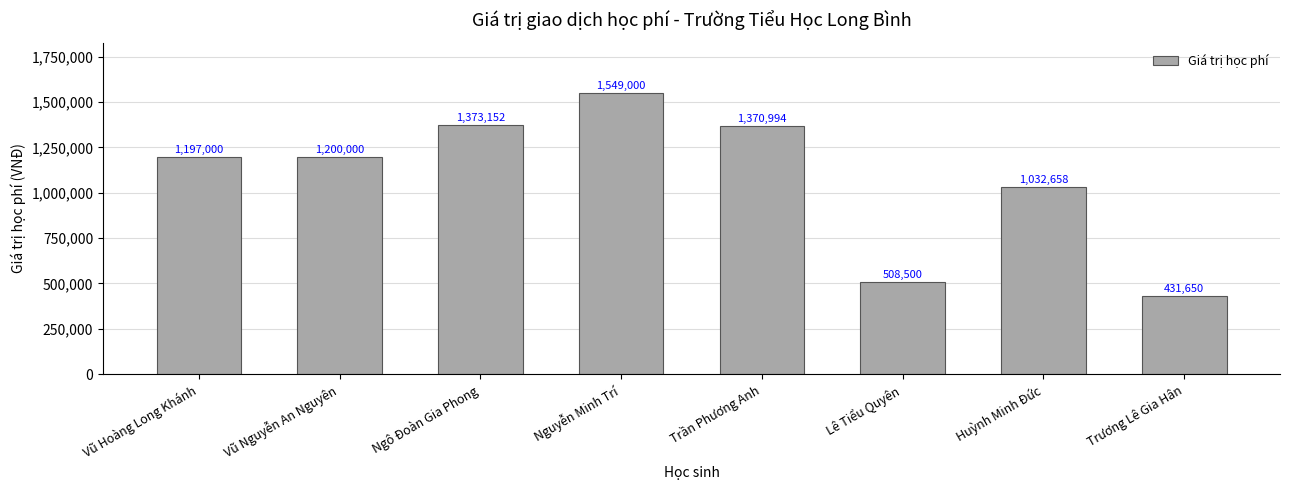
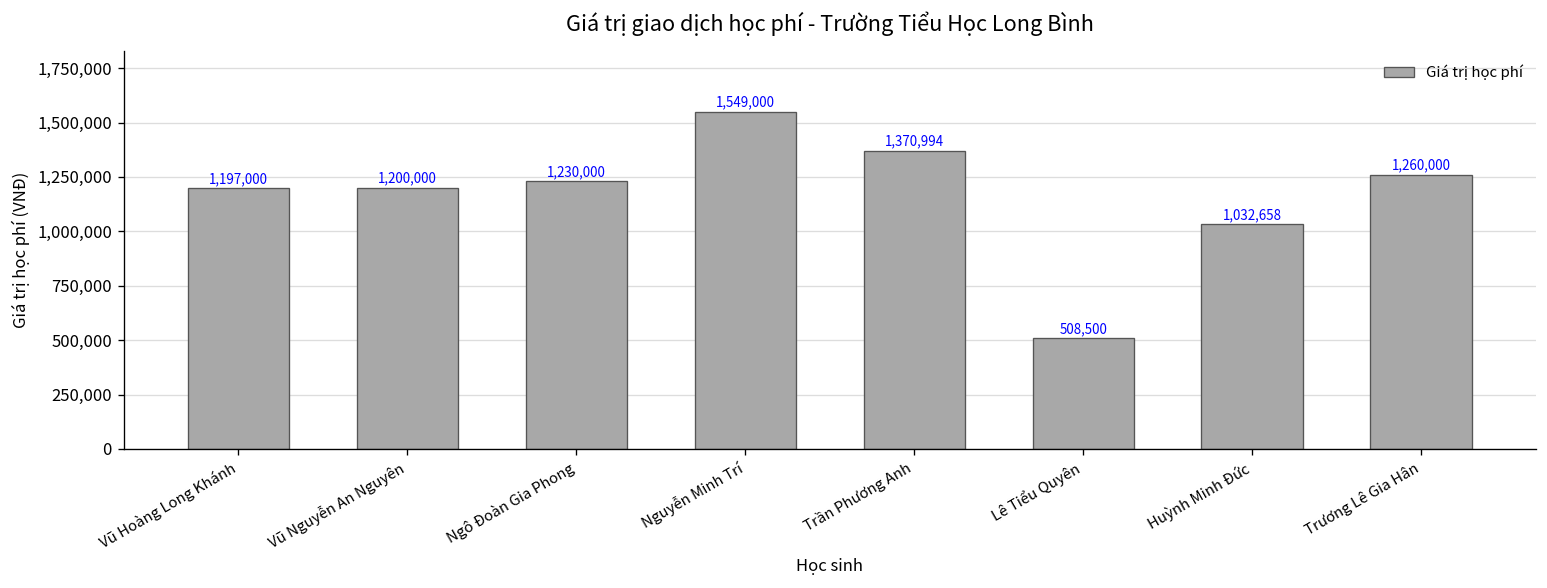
Ngô Đoàn Gia Phong: 1,373,152 -> 1,230,000
Trương Lê Gia Hân: 431,650 -> 1,260,000
